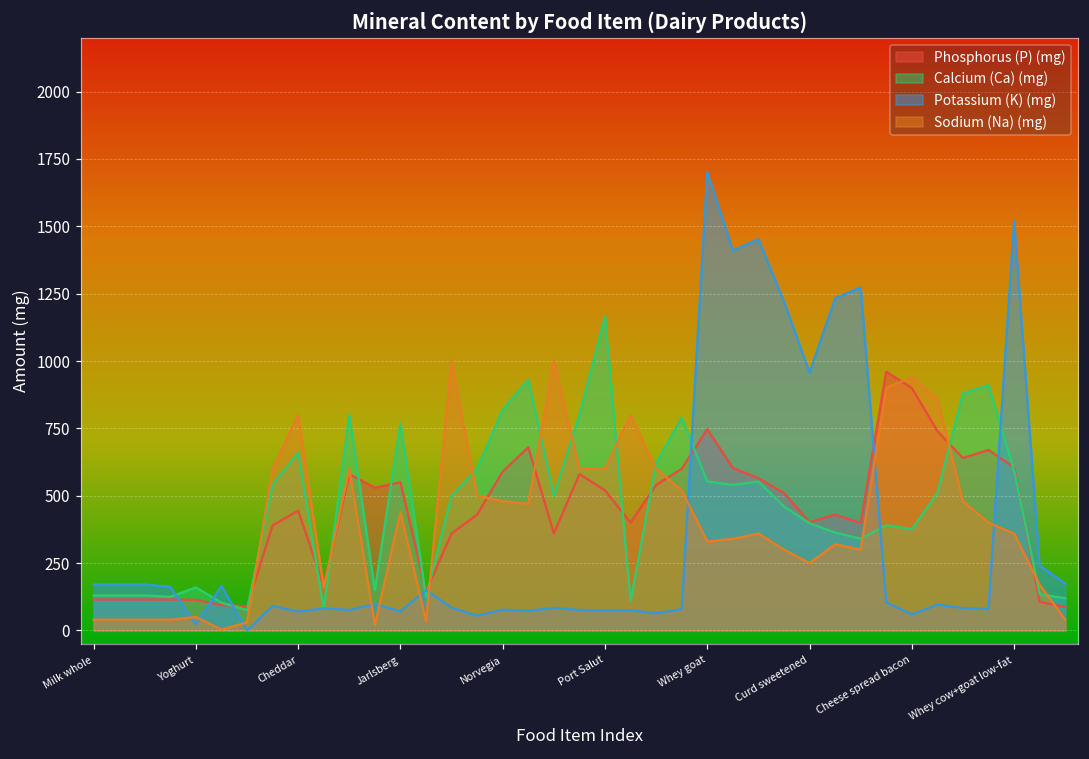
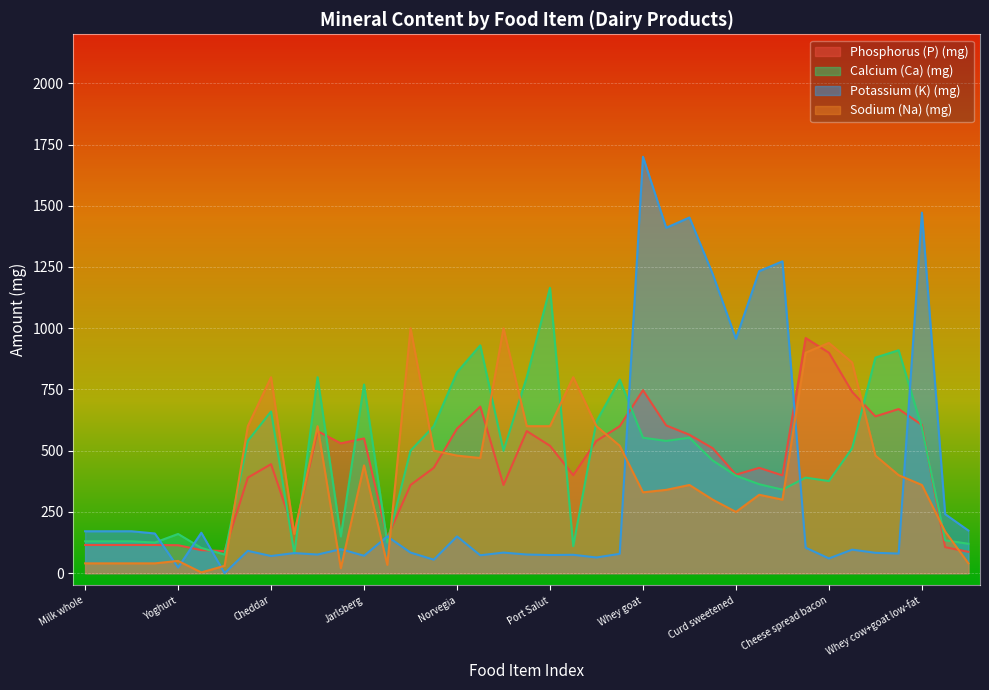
Potassium (K) (mg), Norvegia: 80 -> 150
Potassium (K) (mg), Whey cow+goat low-fat: 1520 -> 1470
